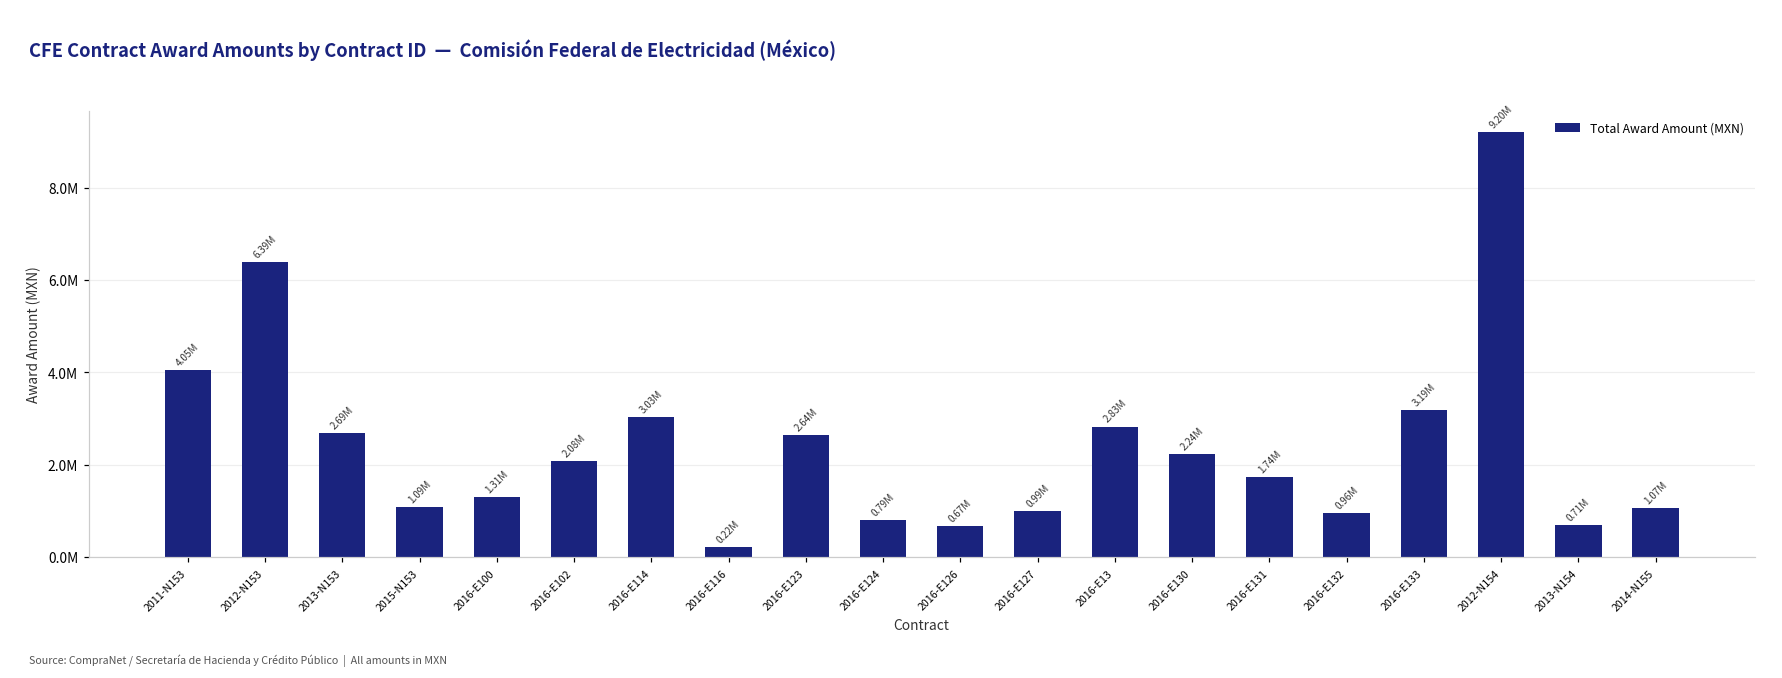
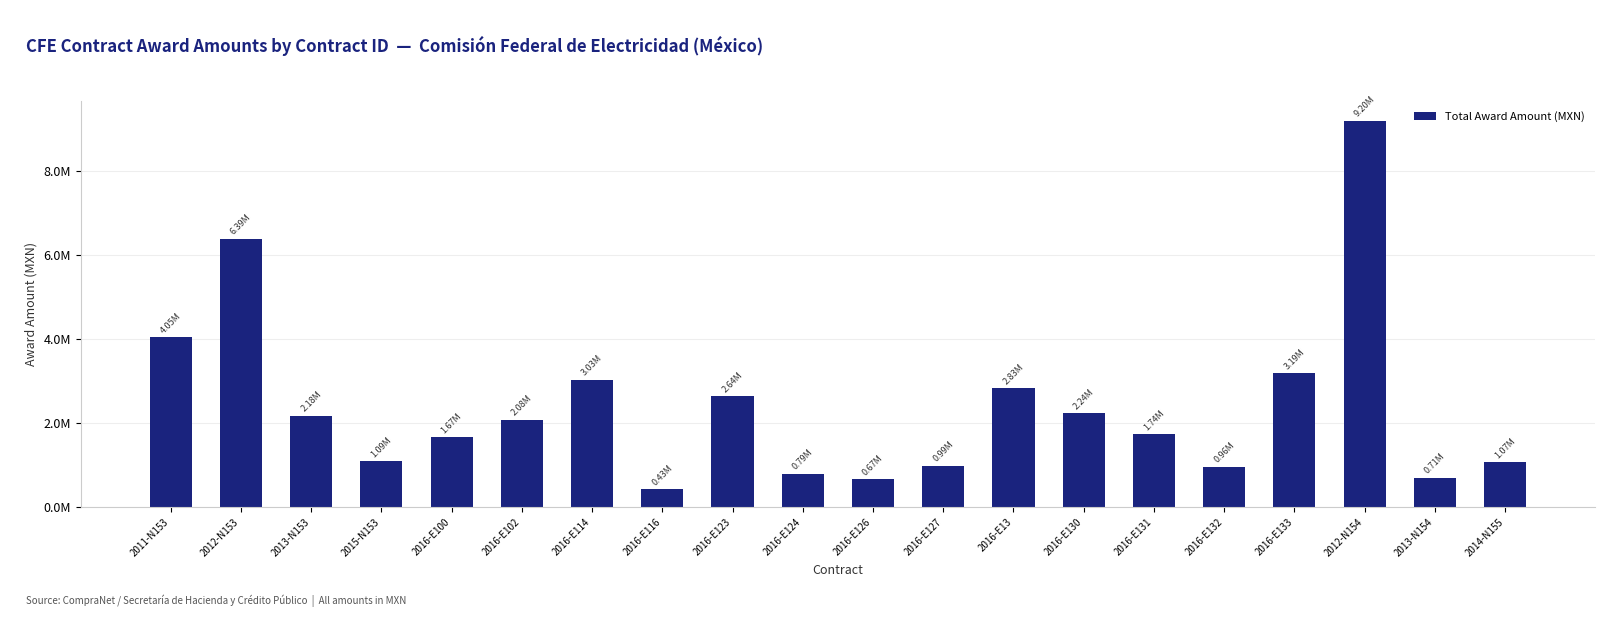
2013-N153: 2.69M -> 2.18M
2016-E100: 1.31M -> 1.67M
2016-E116: 0.22M -> 0.43M
